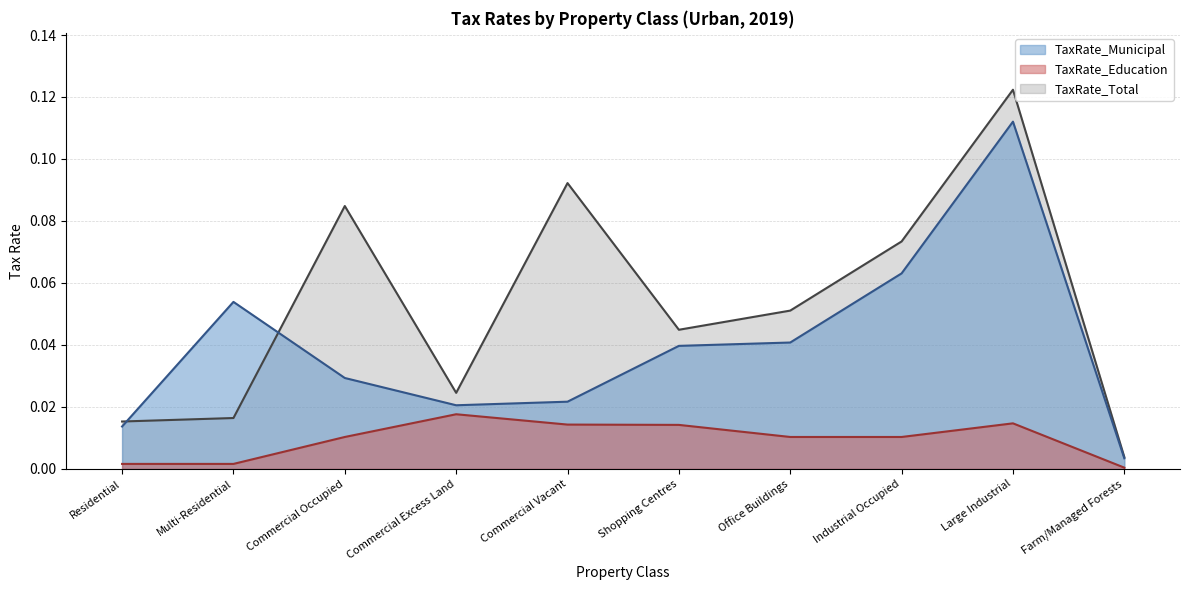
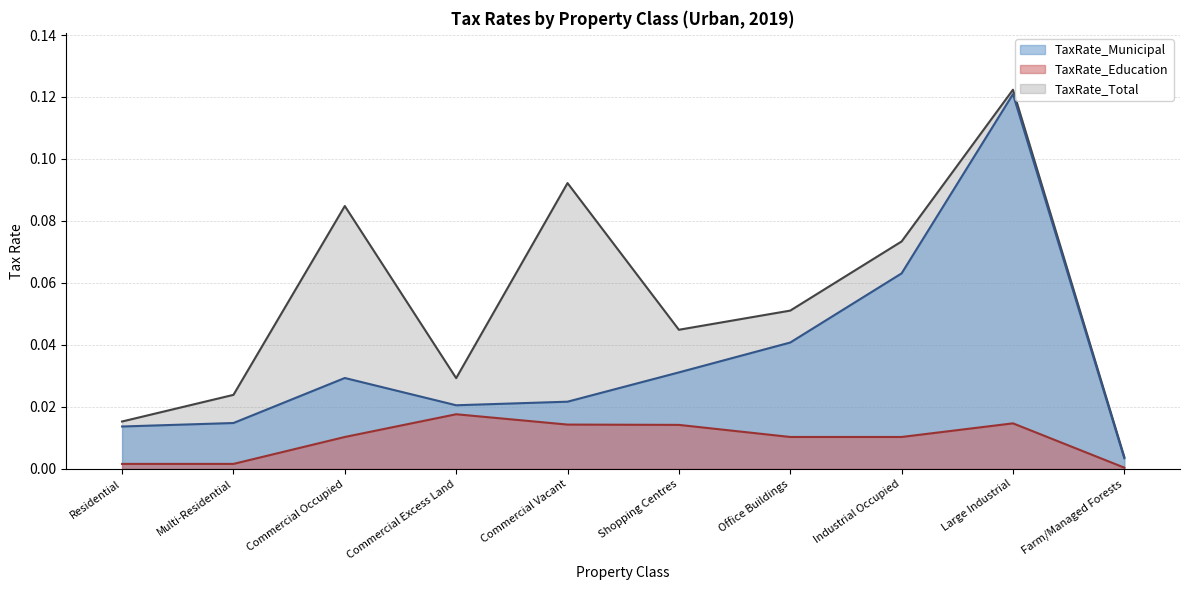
TaxRate_Total, Multi-Residential: 0.016 -> 0.024
TaxRate_Municipal, Multi-Residential: 0.054 -> 0.015
TaxRate_Total, Commercial Excess Land: 0.025 -> 0.029
TaxRate_Municipal, Shopping Centres: 0.040 -> 0.031
TaxRate_Municipal, Large Industrial: 0.112 -> 0.121
